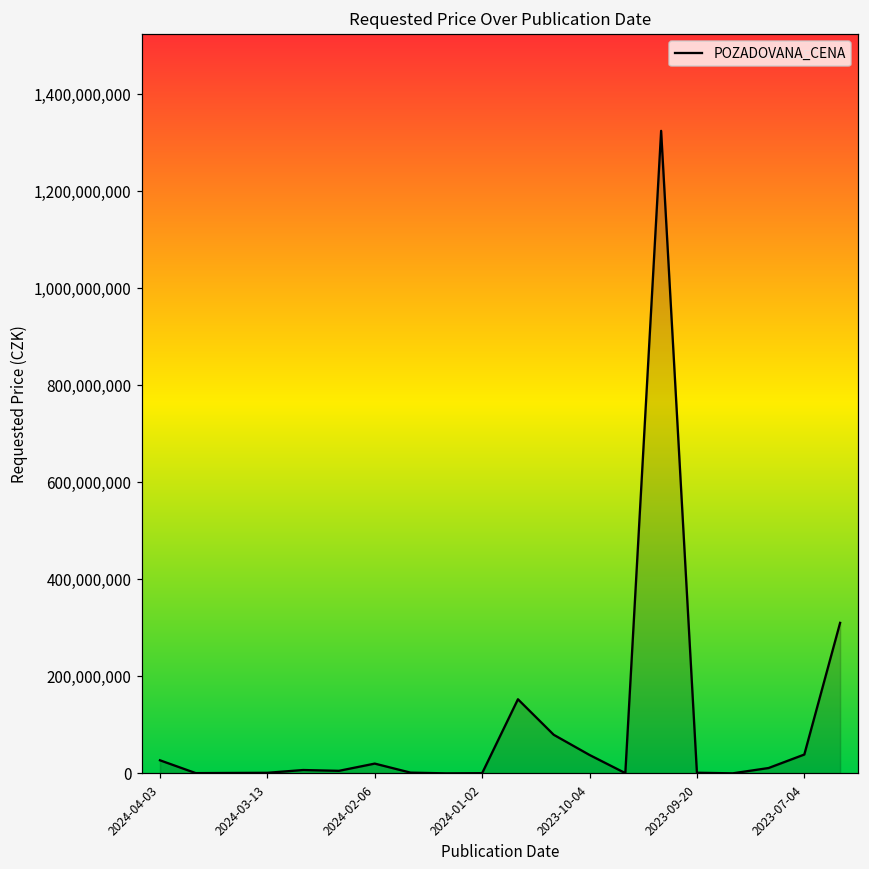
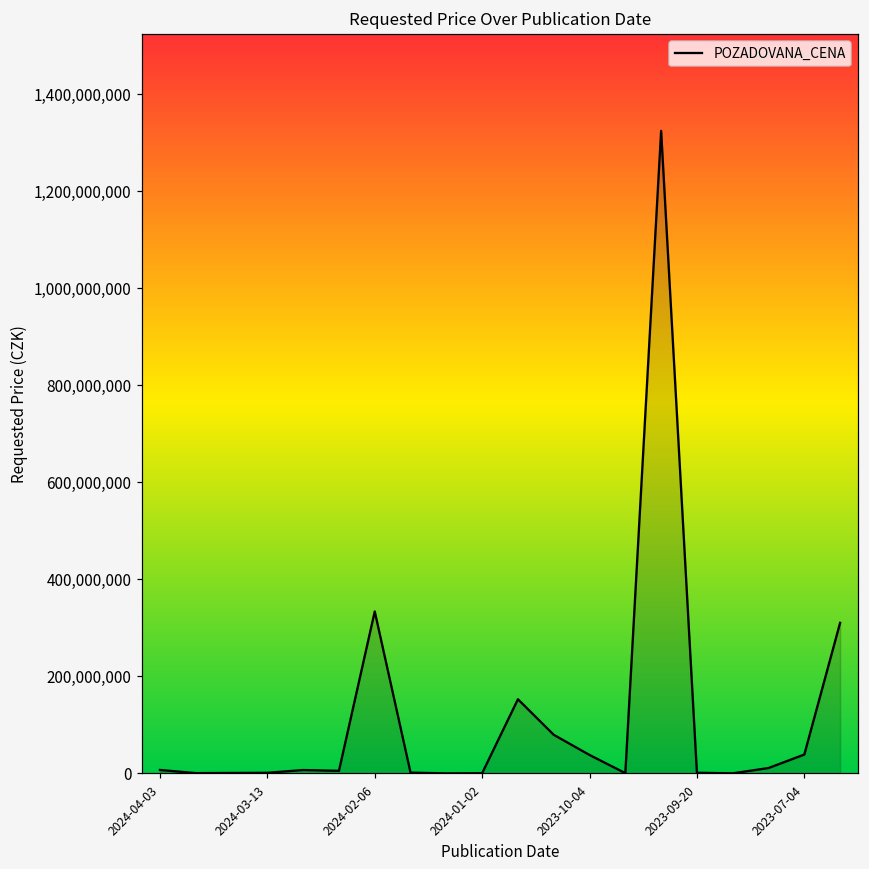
2024-04-03: 30,000,000 -> 10,000,000
2024-02-06: 20,000,000 -> 330,000,000
